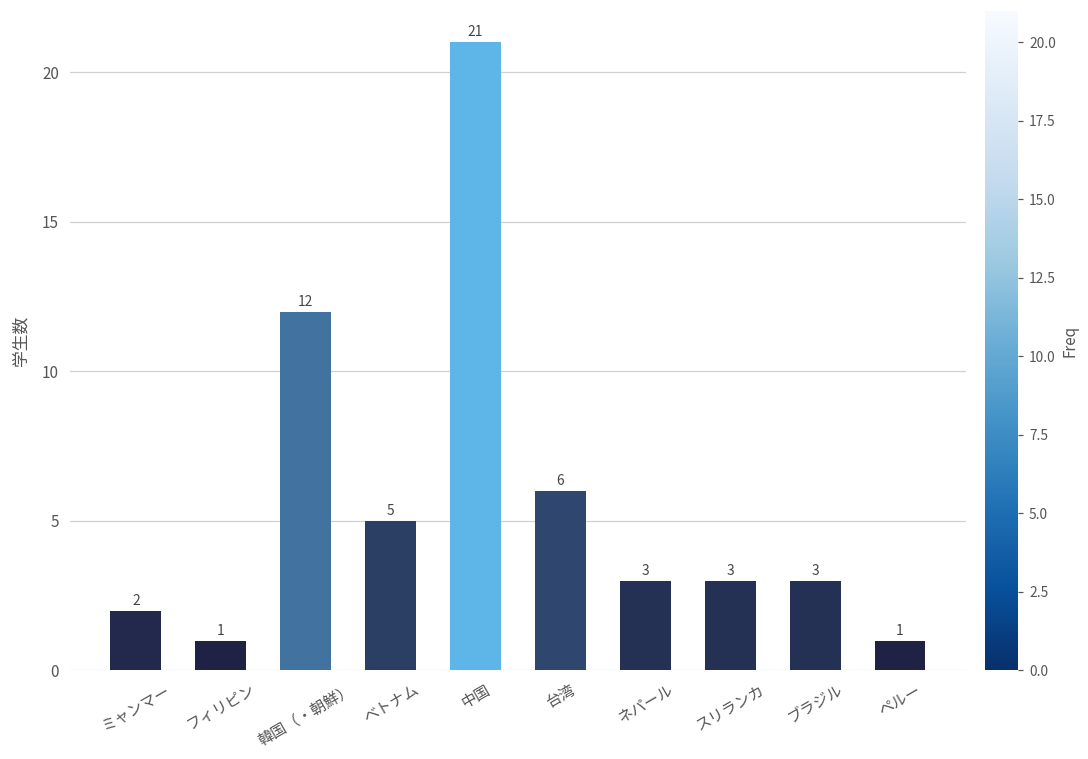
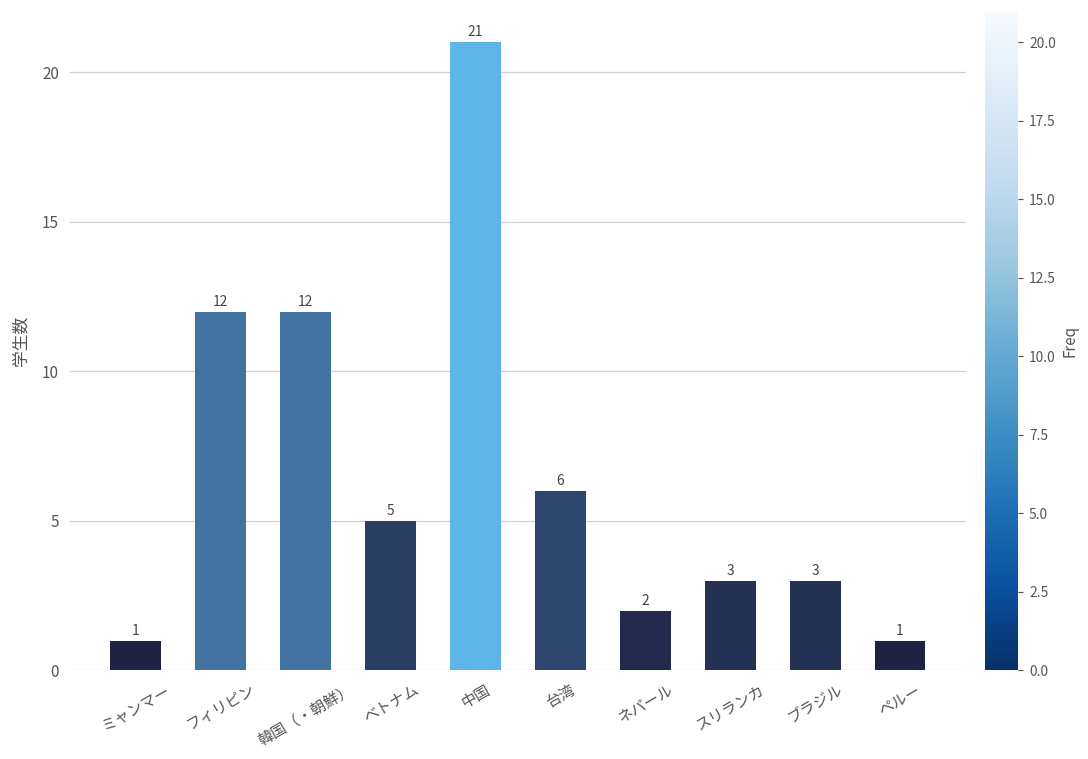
ミャンマー: 2 -> 1
フィリピン: 1 -> 12
ネパール: 3 -> 2
